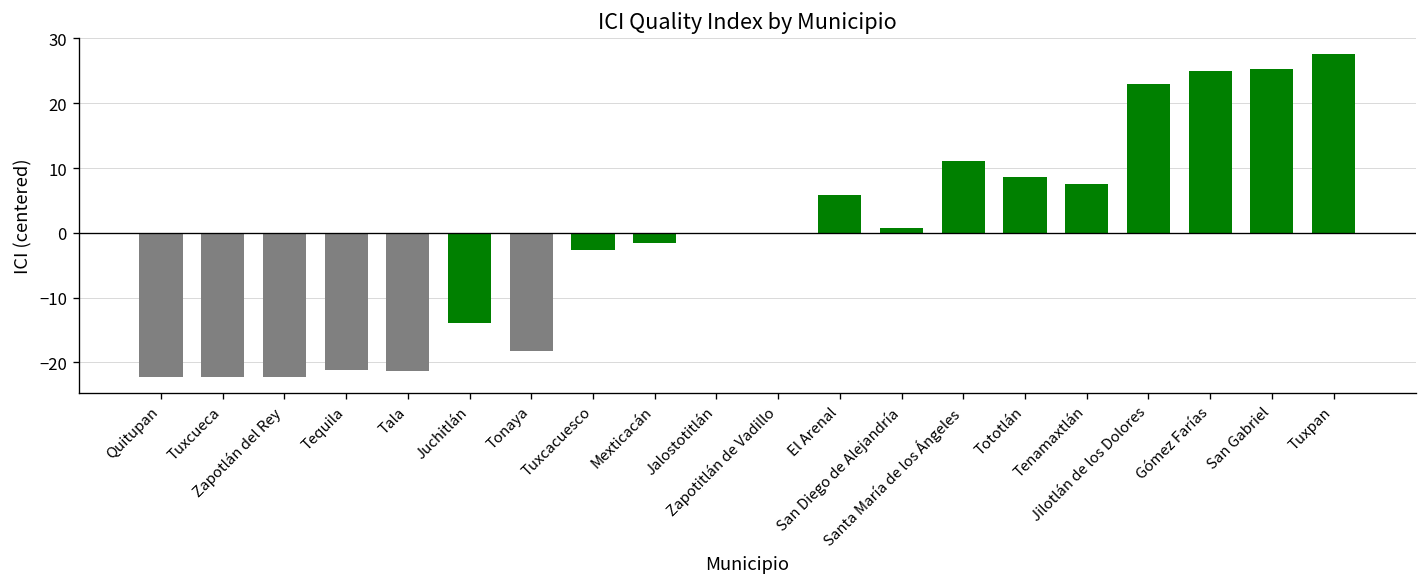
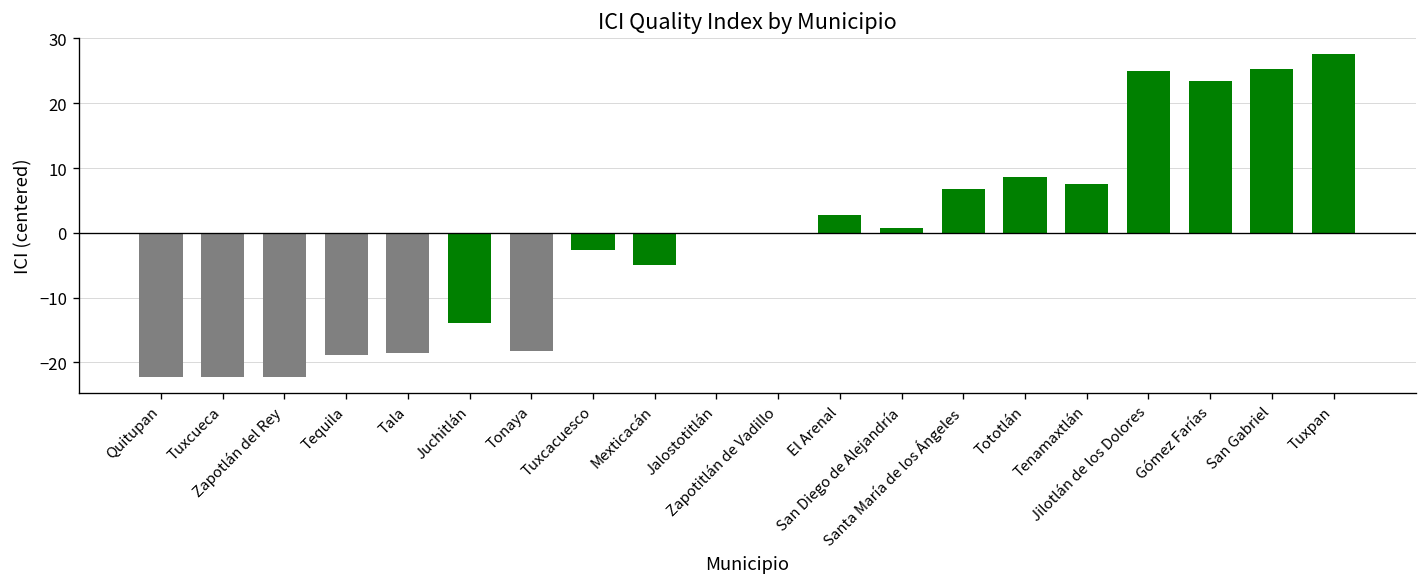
Tequila: -21 -> -19
Tala: -21 -> -19
Mexticacán: -2 -> -5
El Arenal: 6 -> 3
Santa María de los Ángeles: 11 -> 7
Jilotlán de los Dolores: 23 -> 25
Gómez Farías: 25 -> 23
